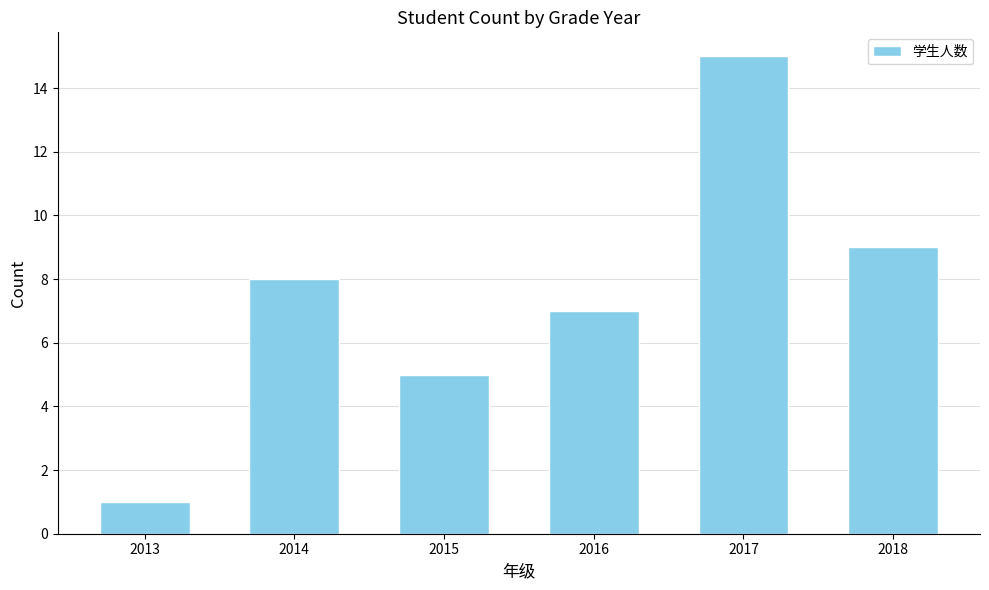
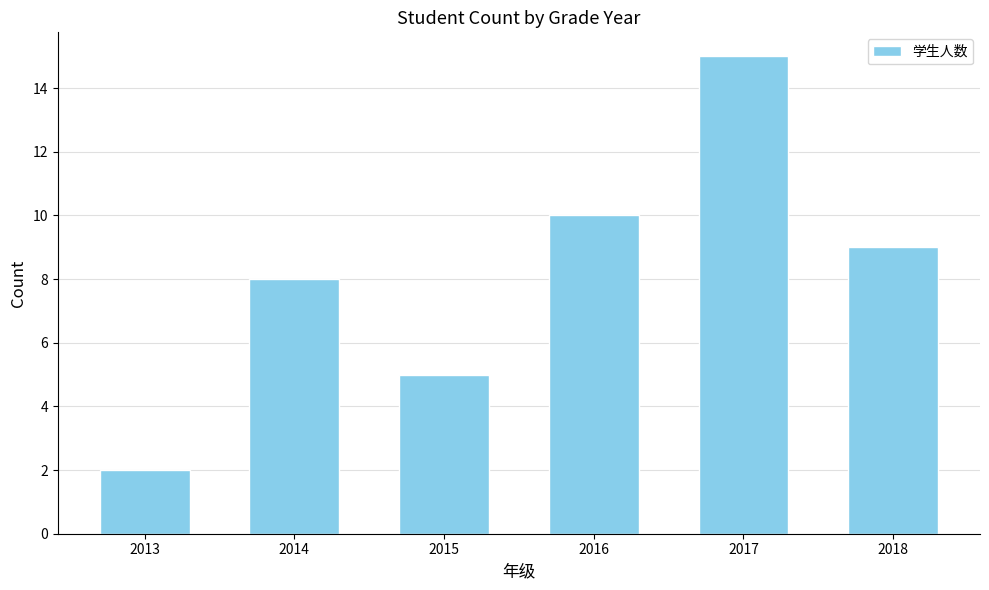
2013: 1 -> 2
2016: 7 -> 10
